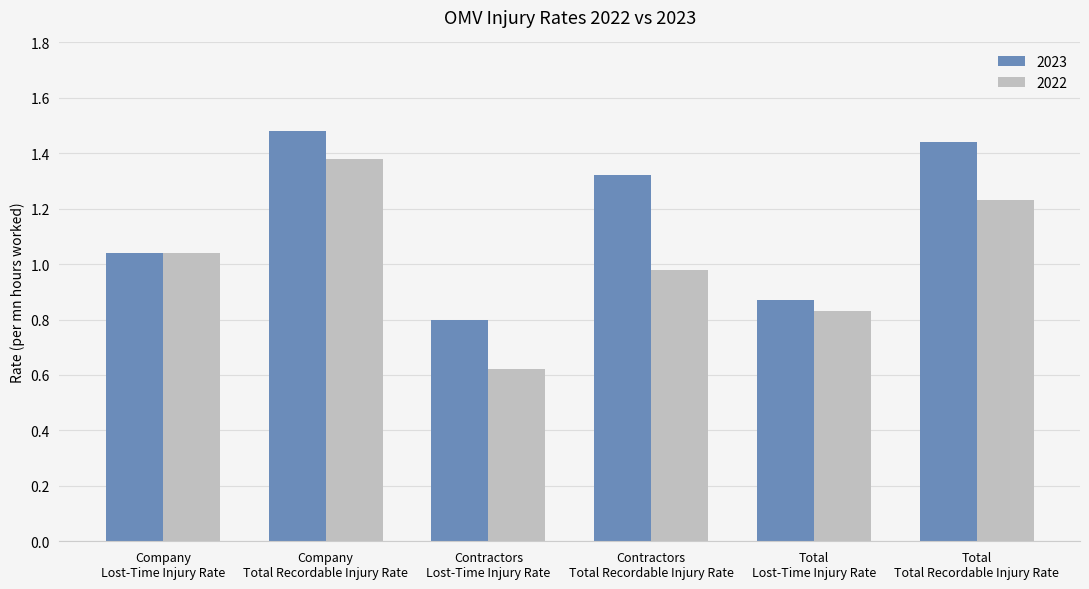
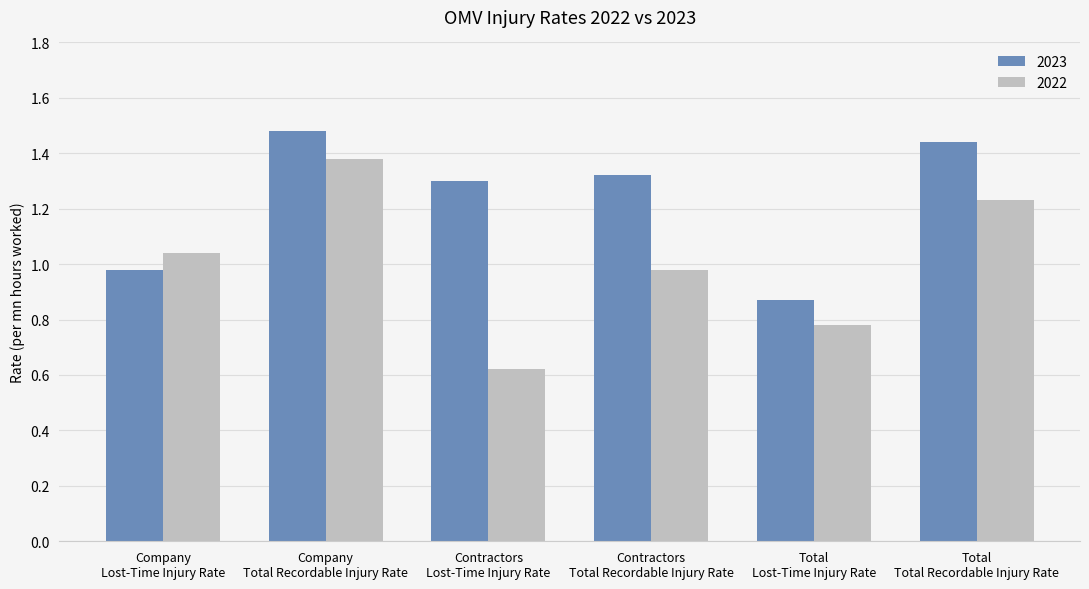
2023, Company Lost-Time Injury Rate: 1.04 -> 0.98
2023, Contractors Lost-Time Injury Rate: 0.8 -> 1.3
2022, Total Lost-Time Injury Rate: 0.83 -> 0.78
